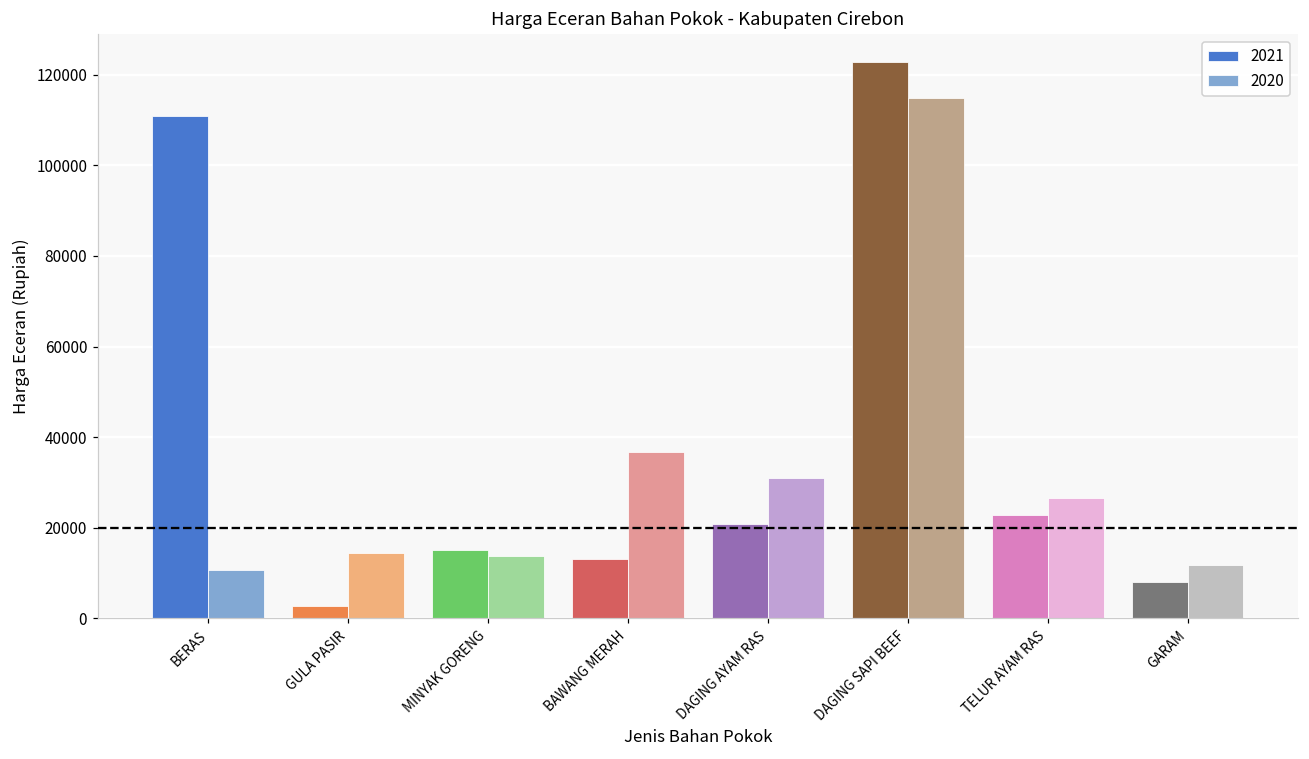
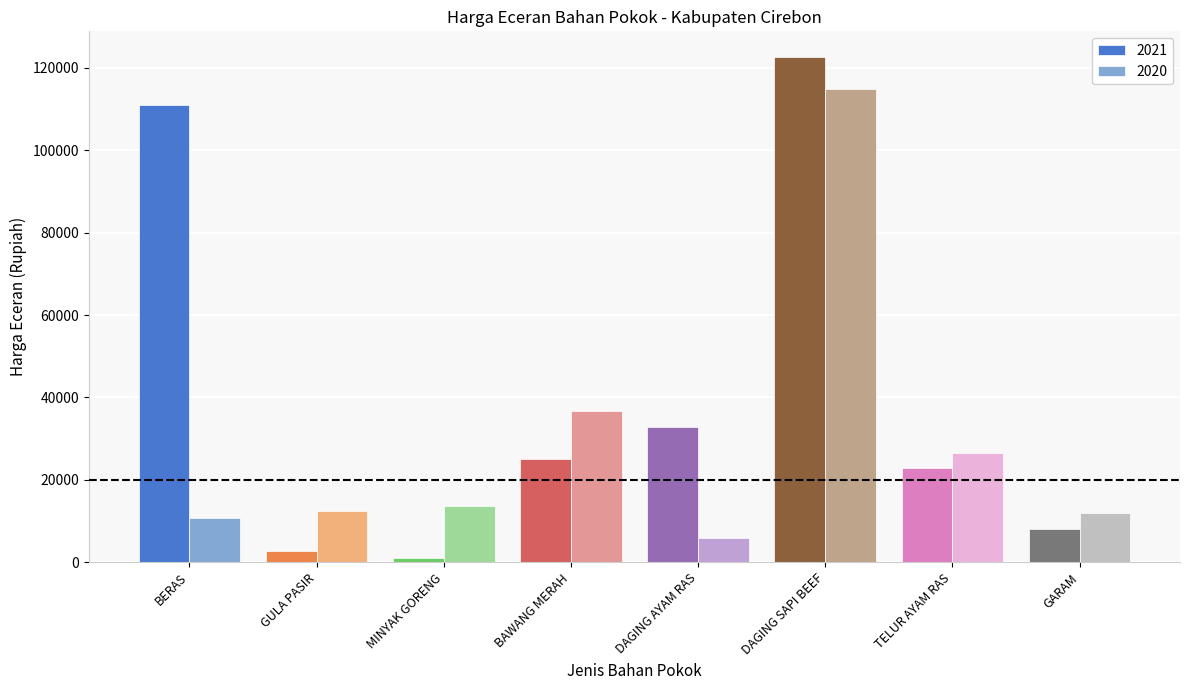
2020, GULA PASIR: 14000 -> 12000
2021, MINYAK GORENG: 15000 -> 1000
2021, BAWANG MERAH: 13000 -> 25000
2021, DAGING AYAM RAS: 21000 -> 33000
2020, DAGING AYAM RAS: 31000 -> 6000
